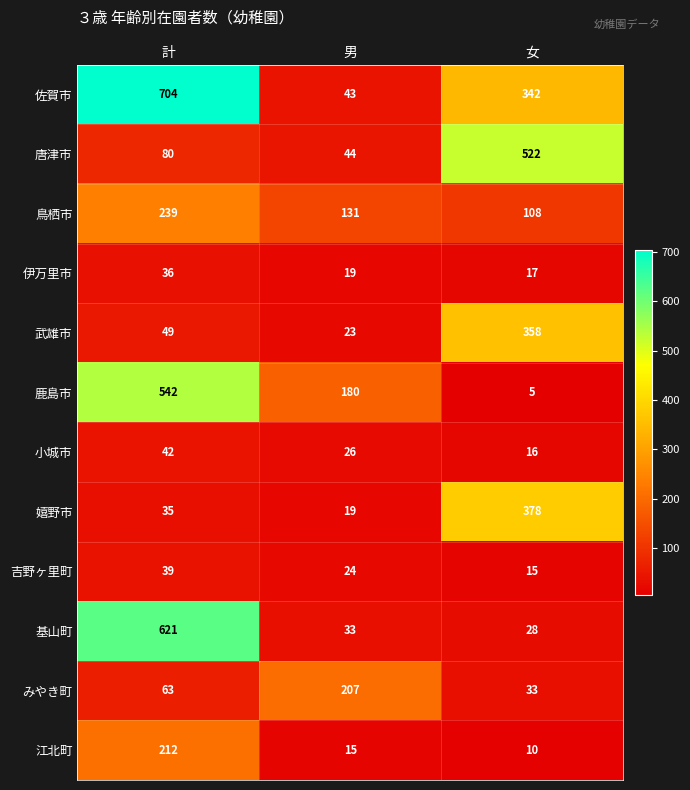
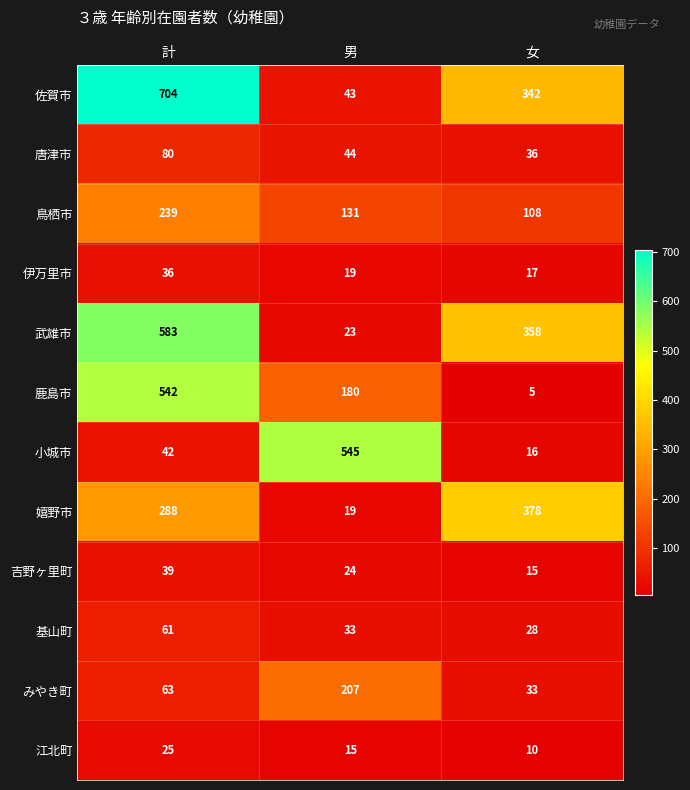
唐津市, 女: 522 -> 36
武雄市, 計: 49 -> 583
小城市, 男: 26 -> 545
嬉野市, 計: 35 -> 288
基山町, 計: 621 -> 61
江北町, 計: 212 -> 25
